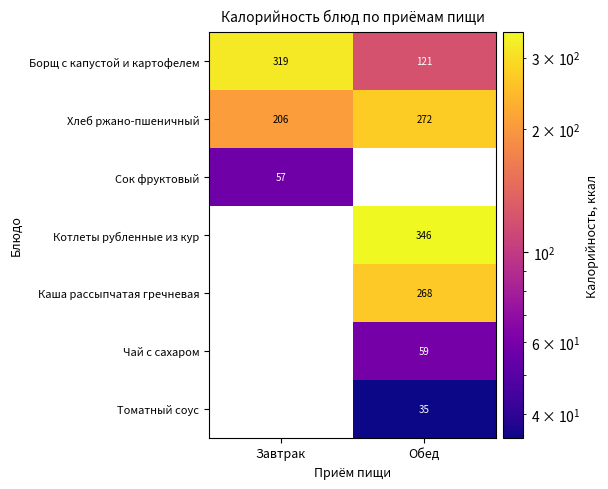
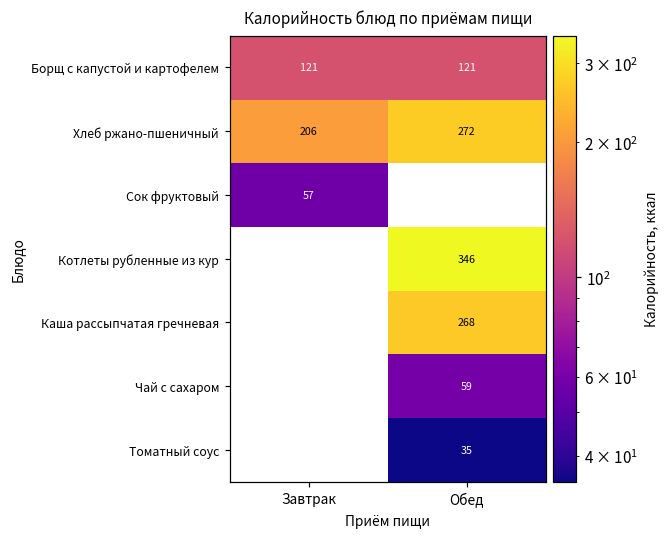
Борщ с капустой и картофелем, Завтрак: 319 -> 121
